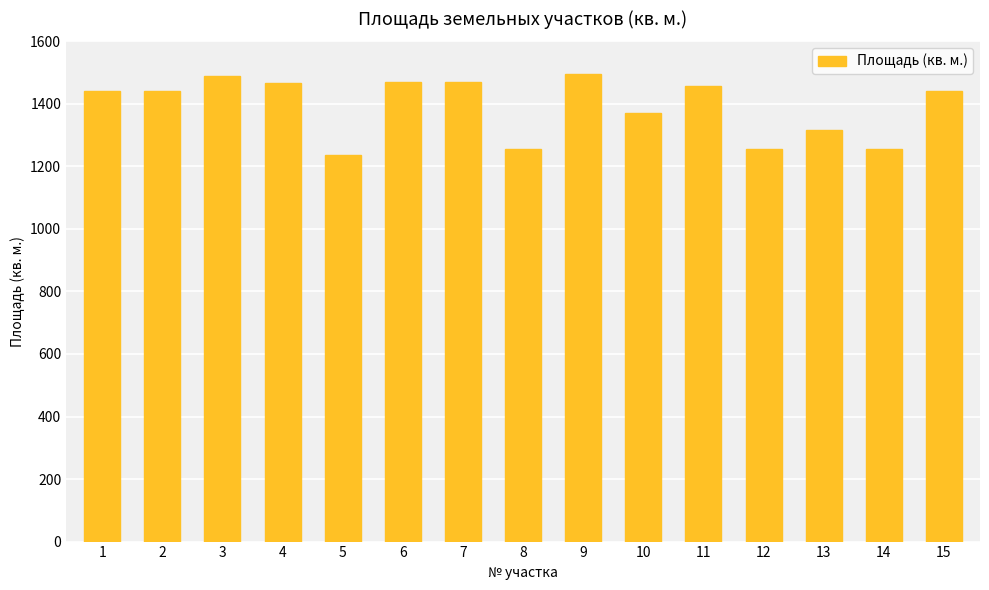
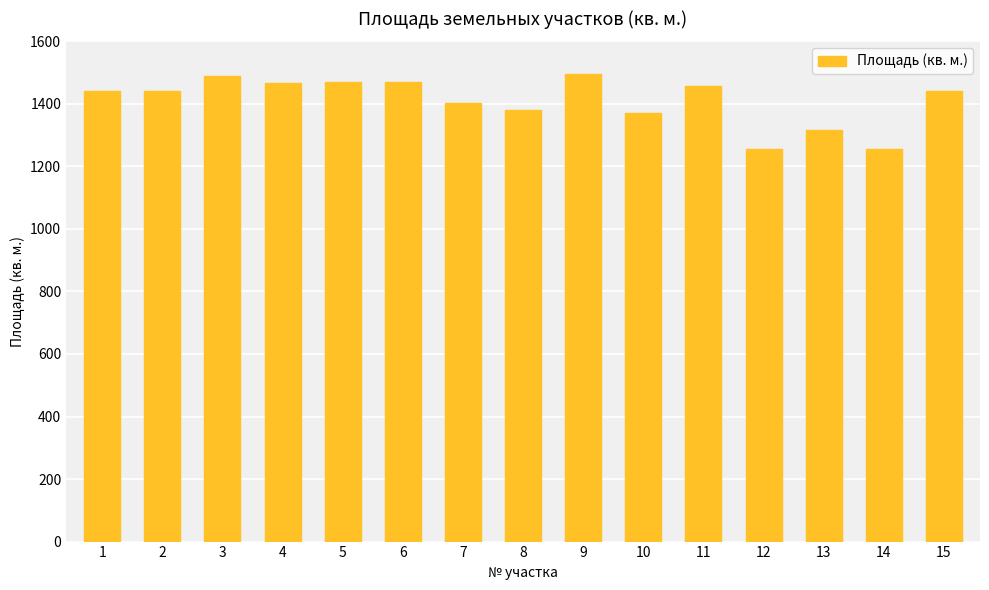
5: 1240 -> 1470
7: 1470 -> 1400
8: 1260 -> 1380
